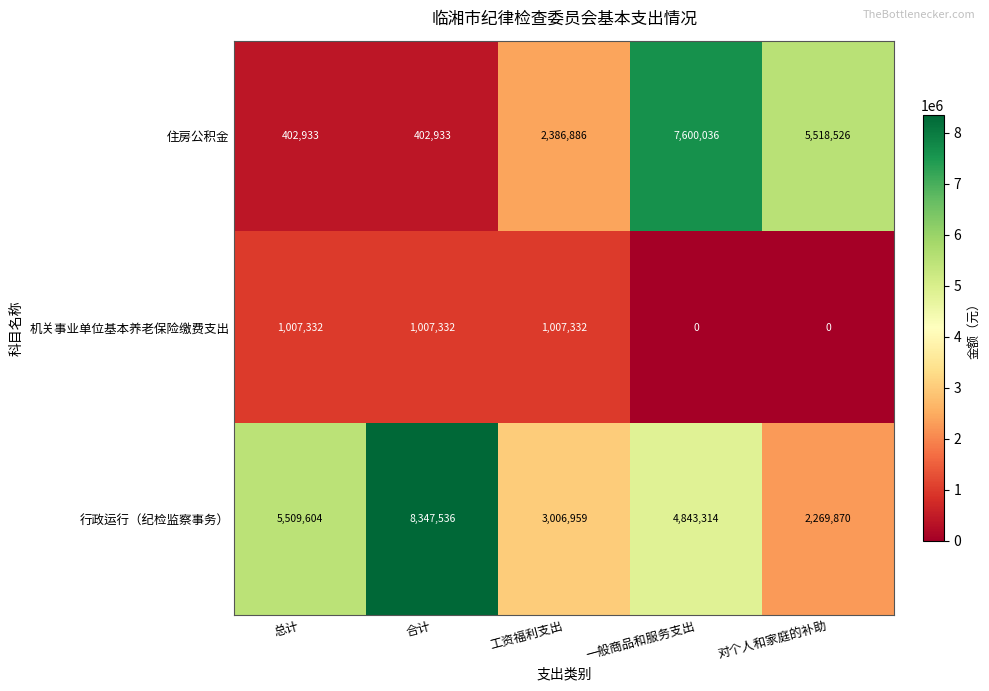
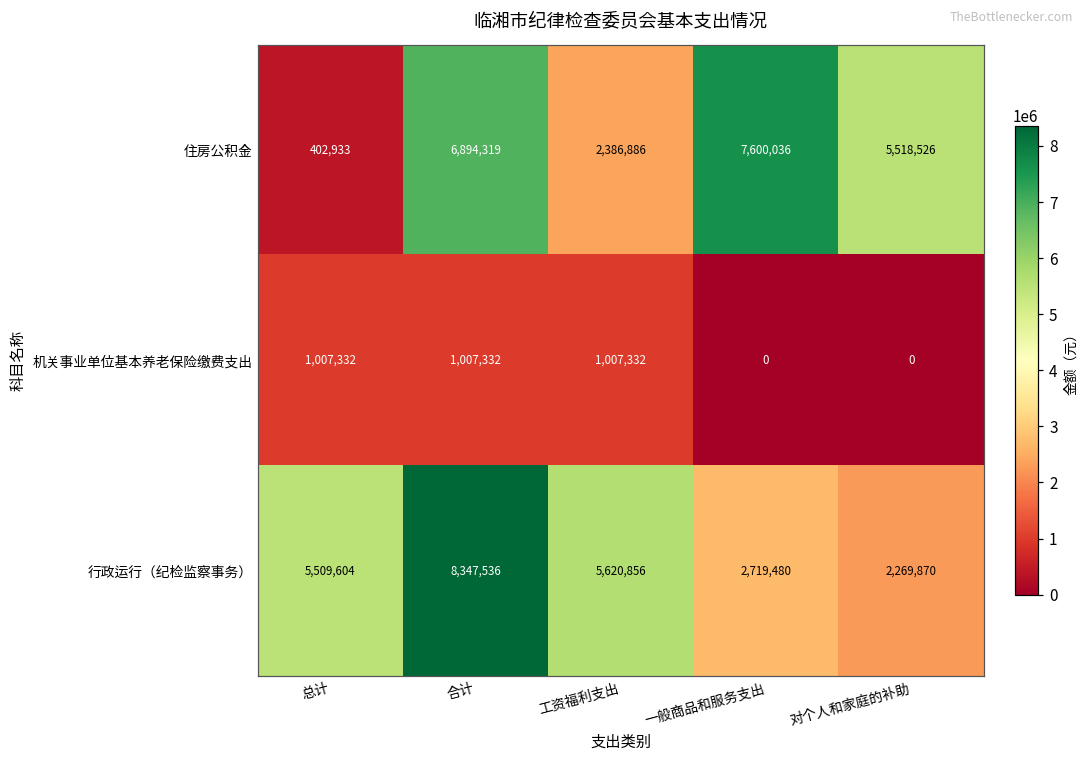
住房公积金, 合计: 402,933 -> 6,894,319
行政运行（纪检监察事务）, 工资福利支出: 3,006,959 -> 5,620,856
行政运行（纪检监察事务）, 一般商品和服务支出: 4,843,314 -> 2,719,480
